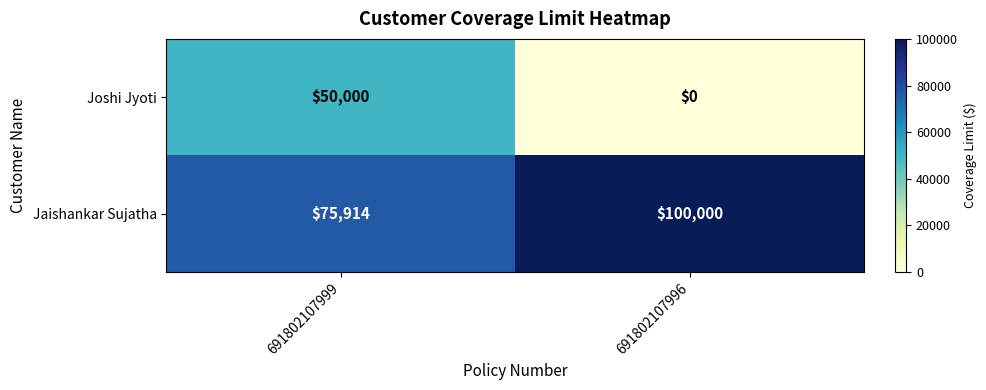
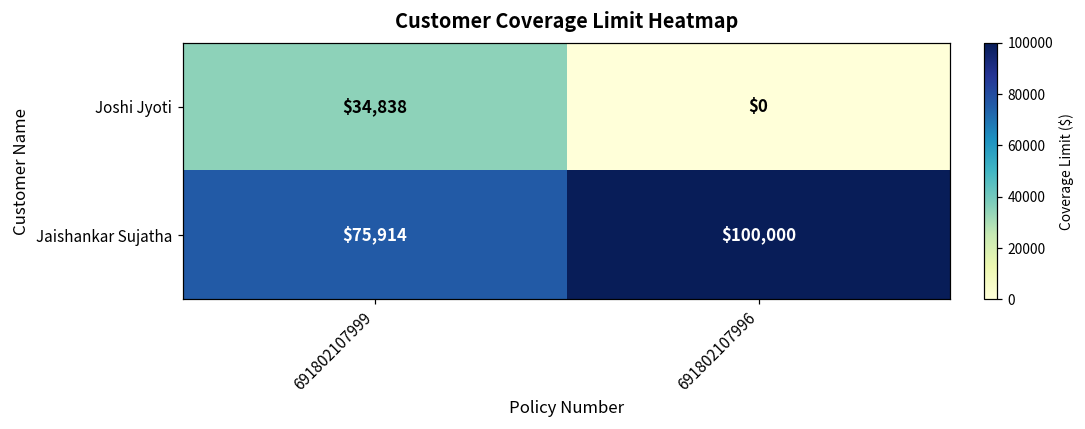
Joshi Jyoti, 691802107999: $50,000 -> $34,838
